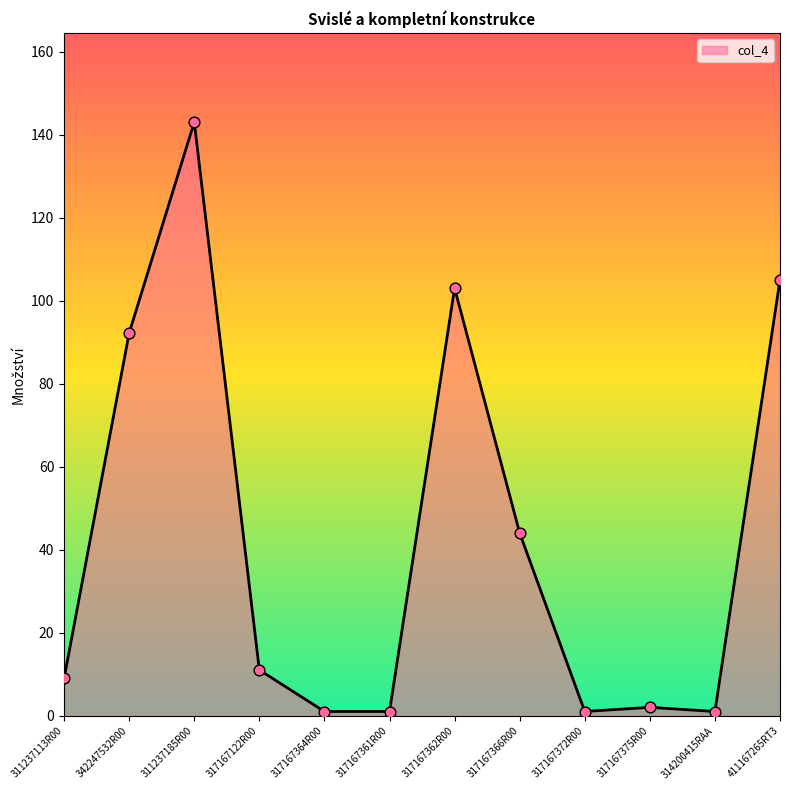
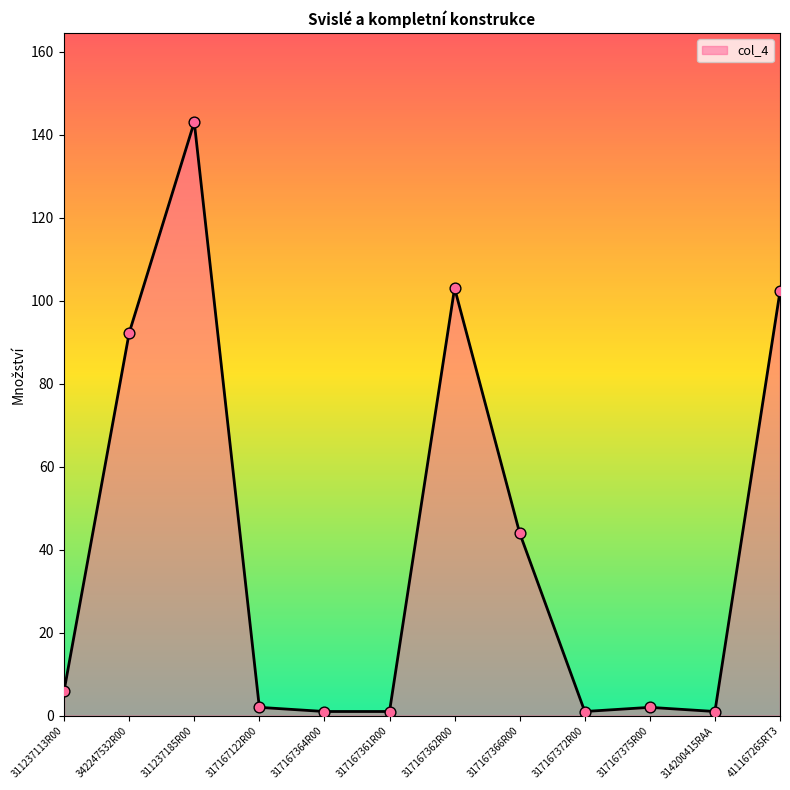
311237113R00: 9 -> 6
317167122R00: 11 -> 2
411167265RT3: 105 -> 102
